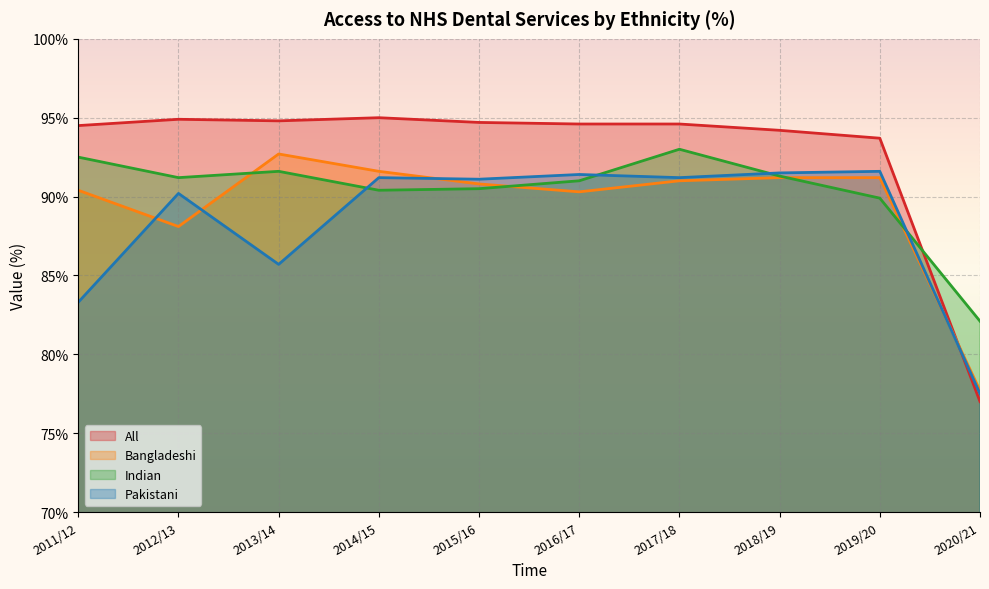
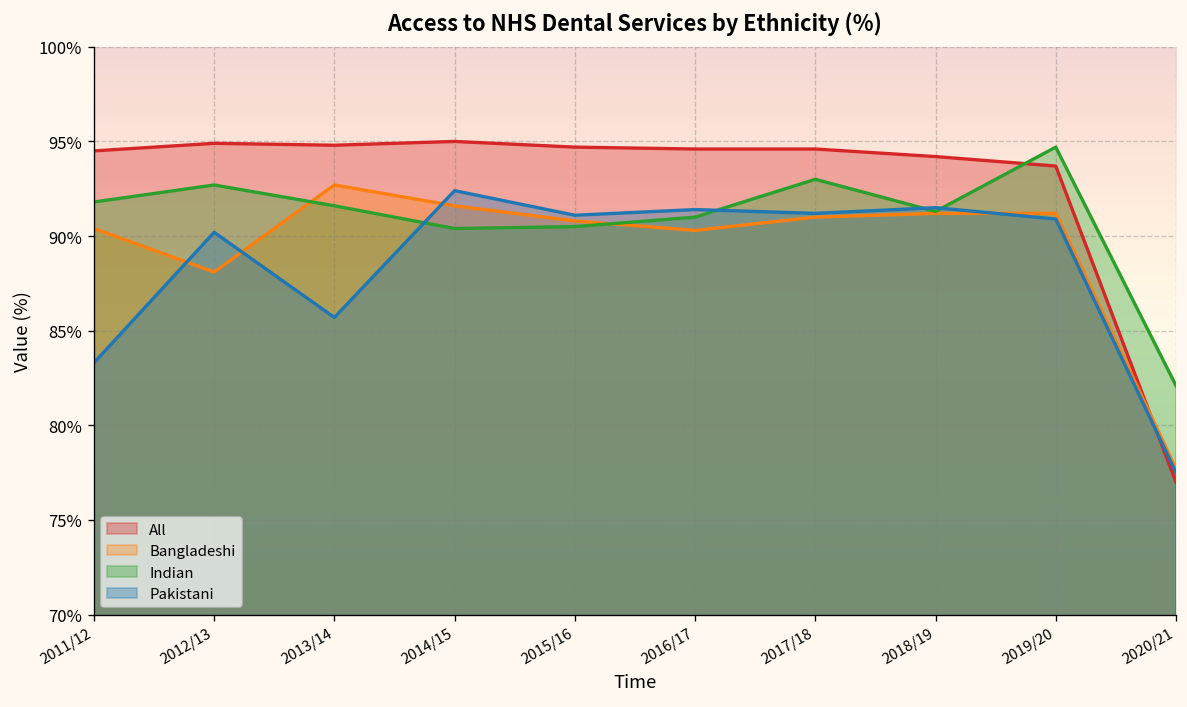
Indian, 2011/12: 92.5% -> 91.8%
Indian, 2012/13: 91.2% -> 92.7%
Pakistani, 2014/15: 91.2% -> 92.4%
Indian, 2019/20: 89.9% -> 94.7%
Pakistani, 2019/20: 91.6% -> 90.9%
